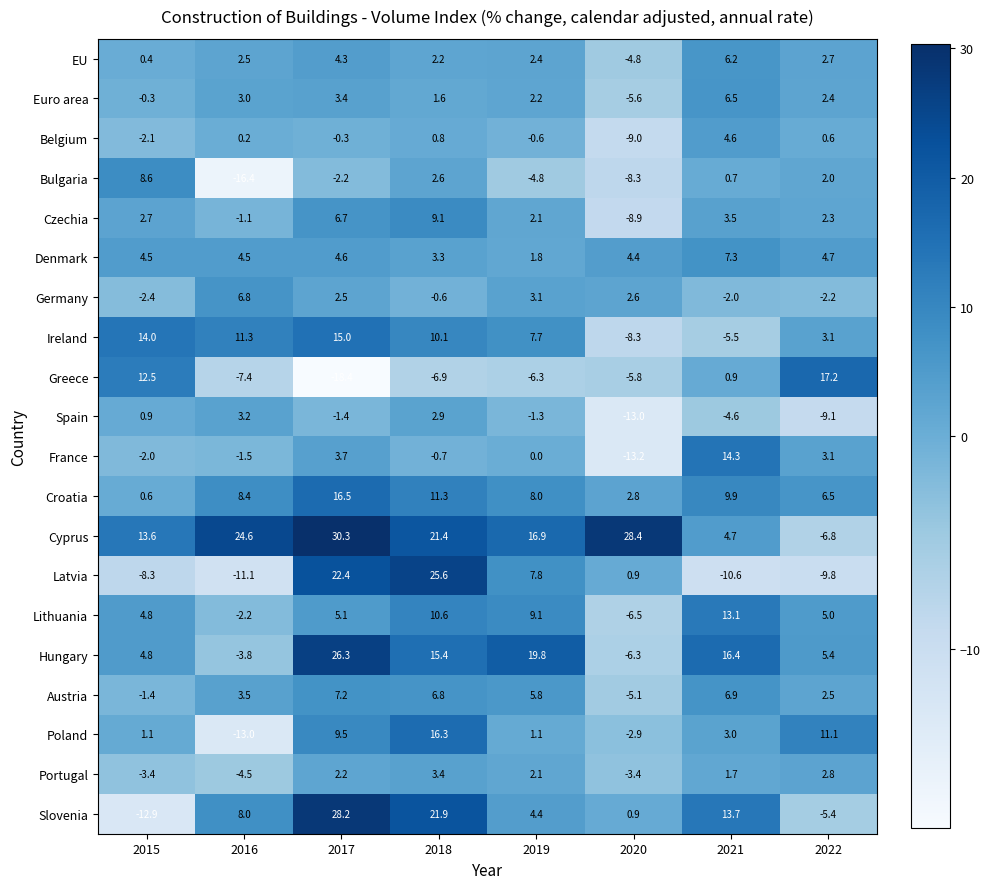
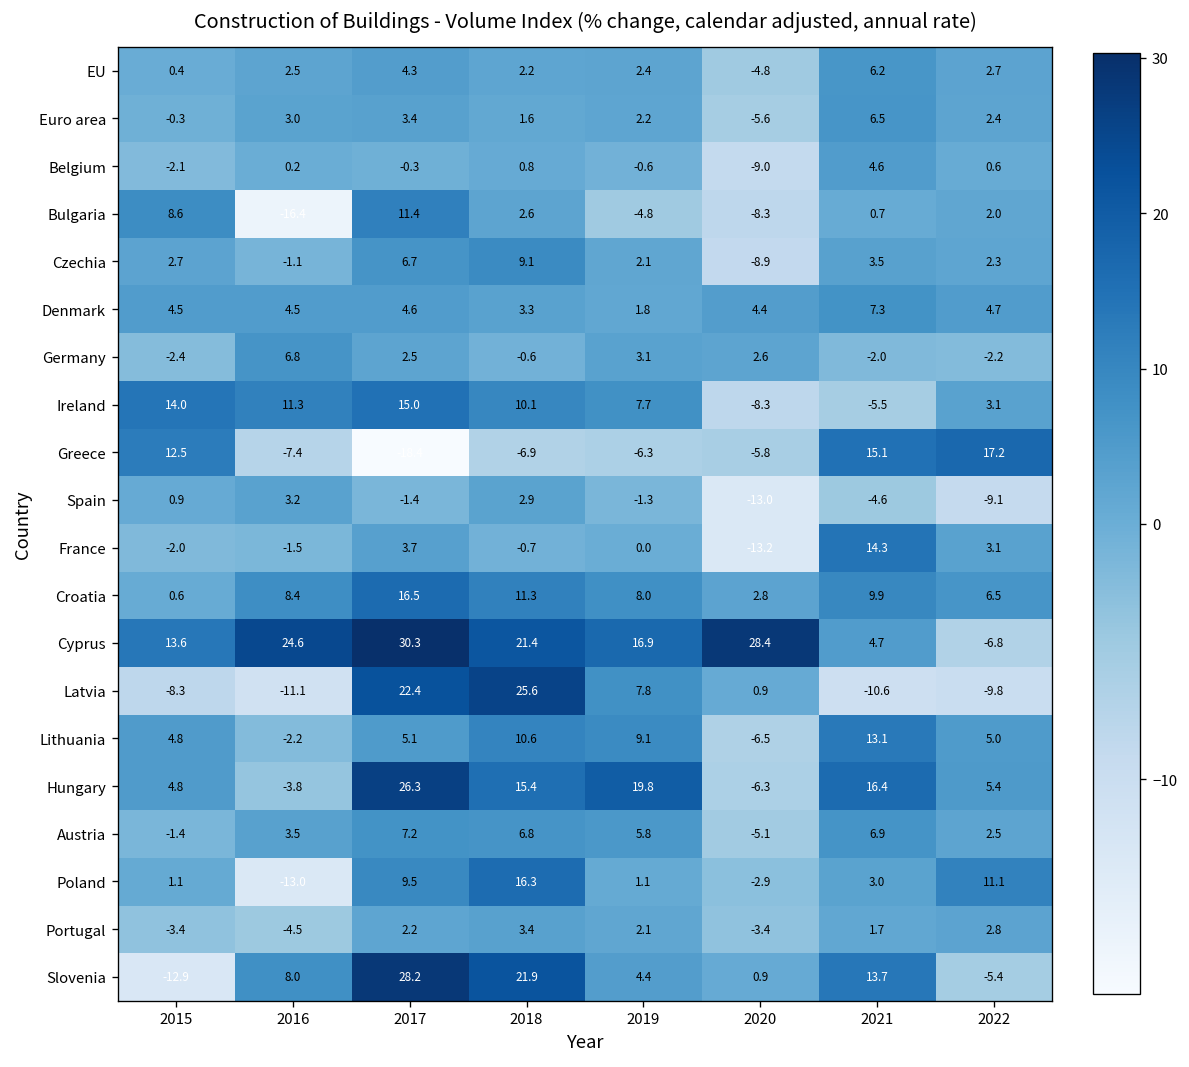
Bulgaria, 2017: -2.2 -> 11.4
Greece, 2021: 0.9 -> 15.1
